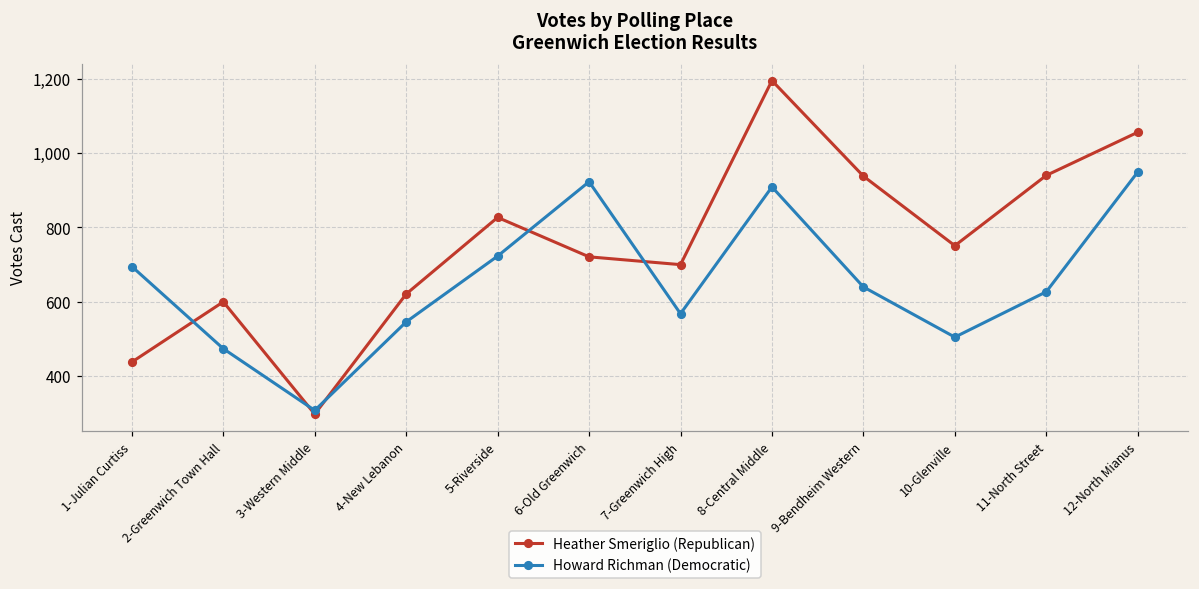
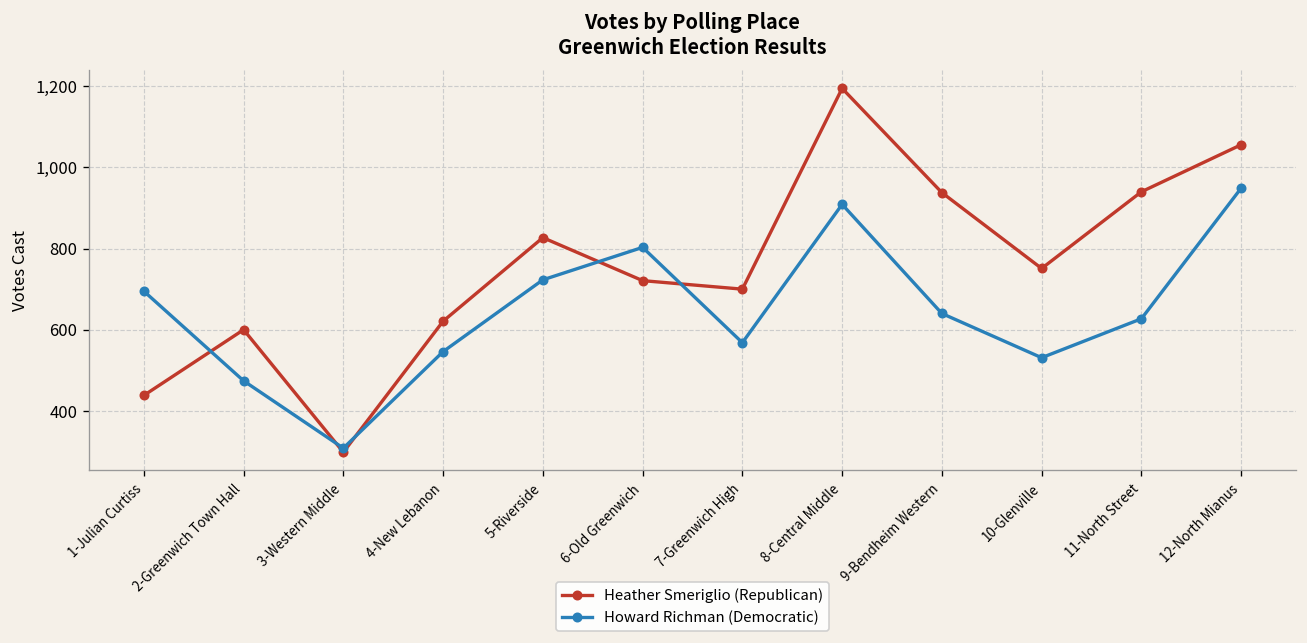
Howard Richman (Democratic), 6-Old Greenwich: 920 -> 800
Howard Richman (Democratic), 10-Glenville: 510 -> 530
